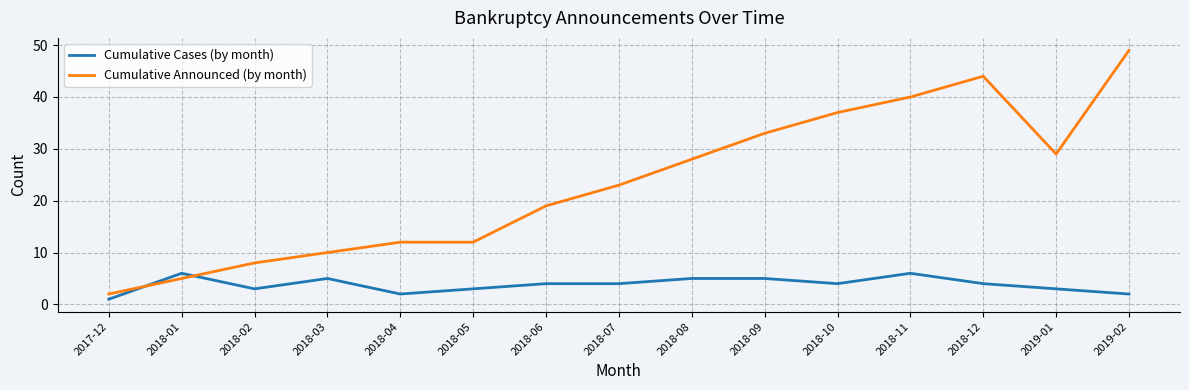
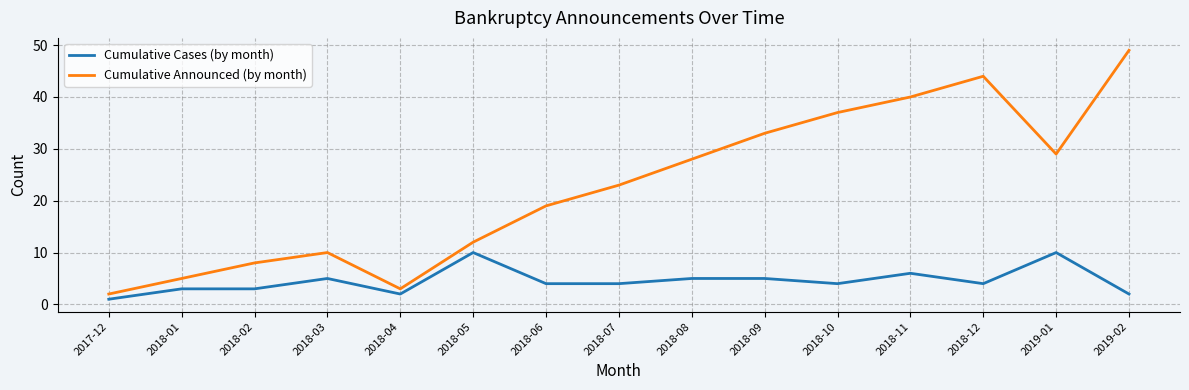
Cumulative Cases (by month), 2018-01: 6 -> 3
Cumulative Announced (by month), 2018-04: 12 -> 3
Cumulative Cases (by month), 2018-05: 3 -> 10
Cumulative Cases (by month), 2019-01: 3 -> 10
